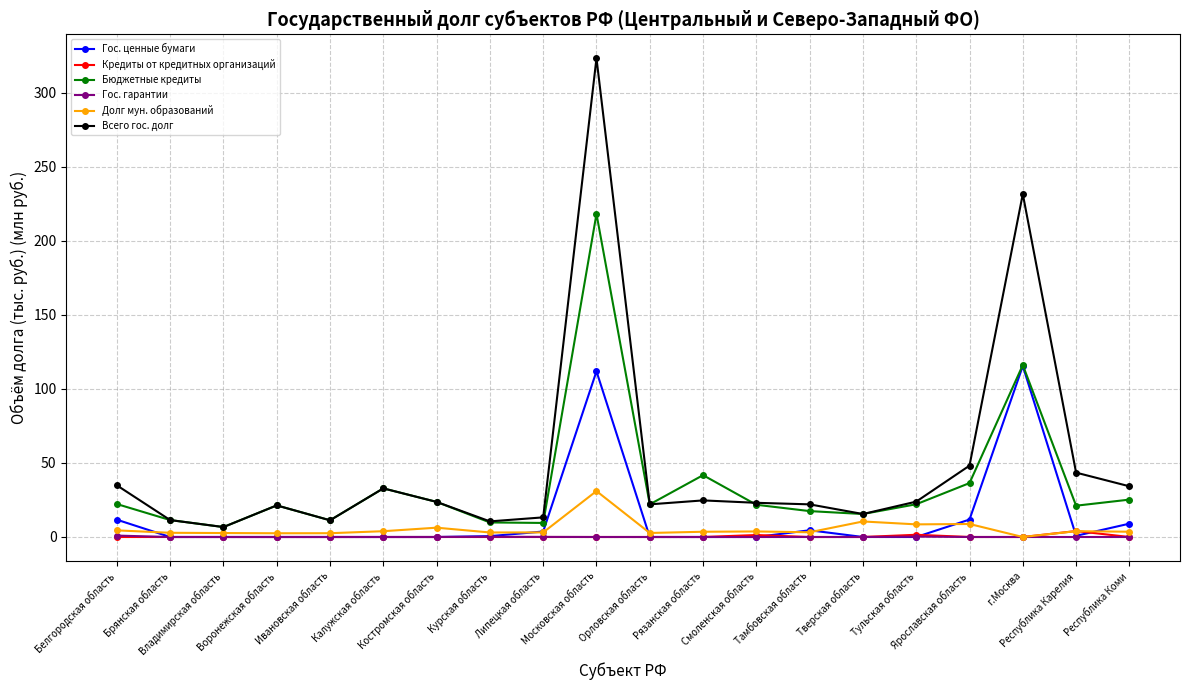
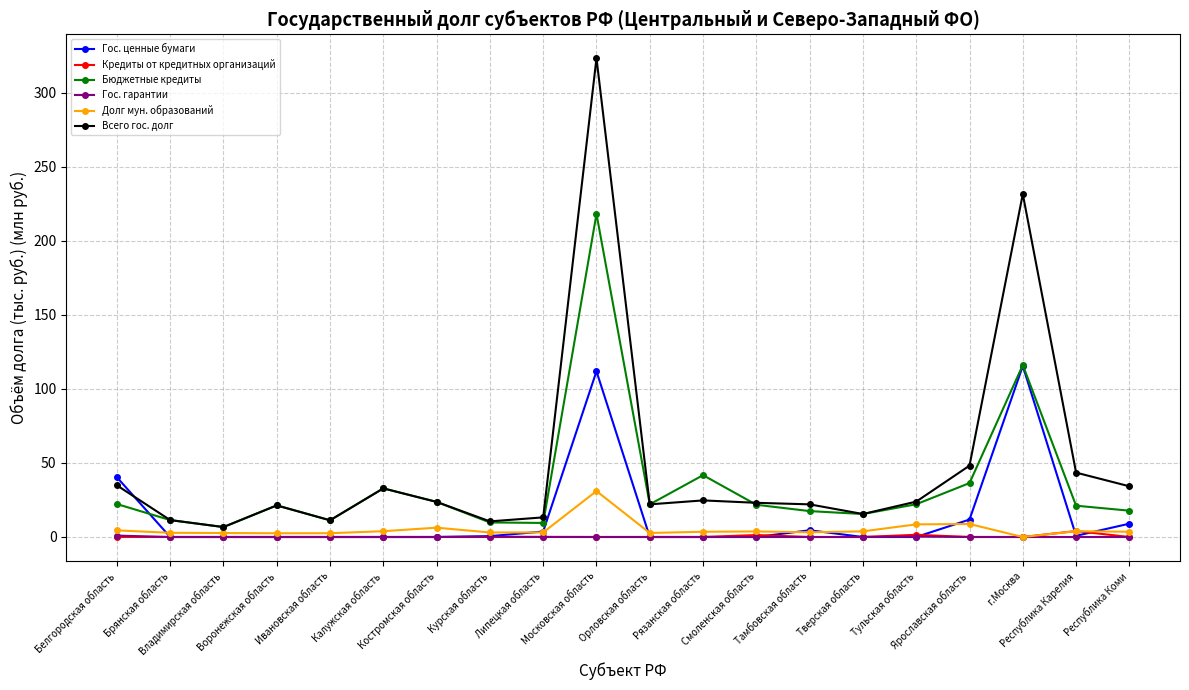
Гос. ценные бумаги, Белгородская область: 12 -> 40
Долг мун. образований, Тверская область: 10 -> 4
Бюджетные кредиты, Республика Коми: 25 -> 18
